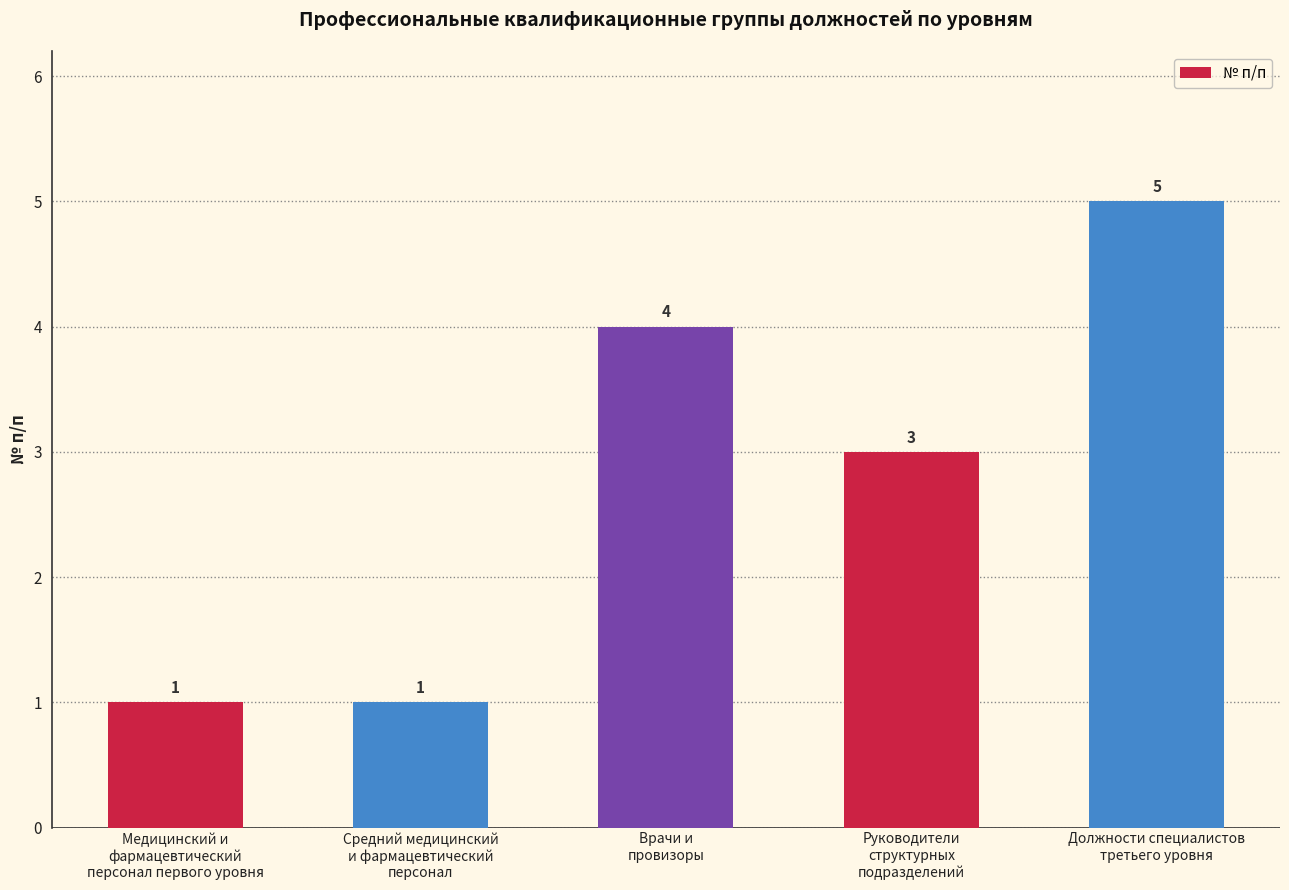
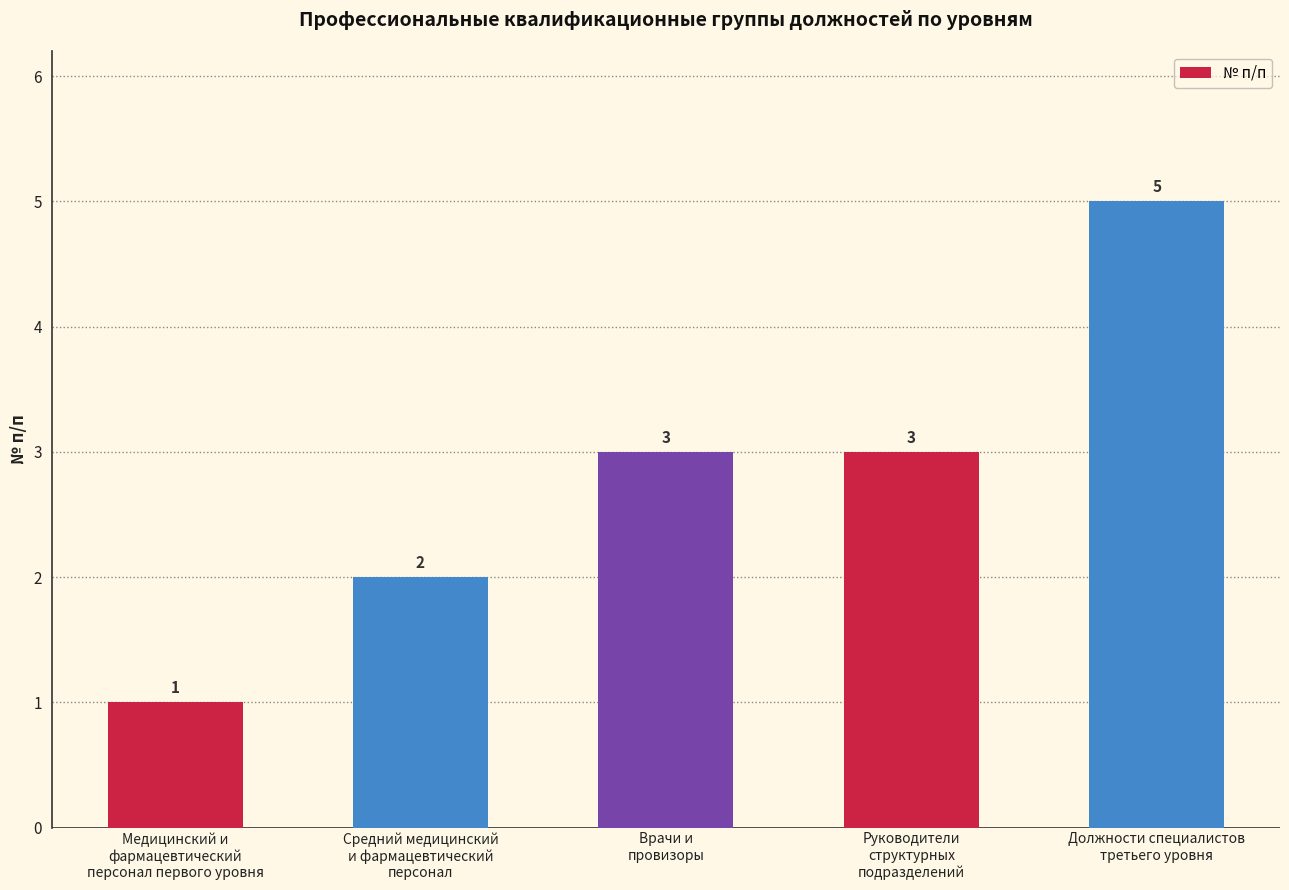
Средний медицинский и фармацевтический персонал: 1 -> 2
Врачи и провизоры: 4 -> 3
